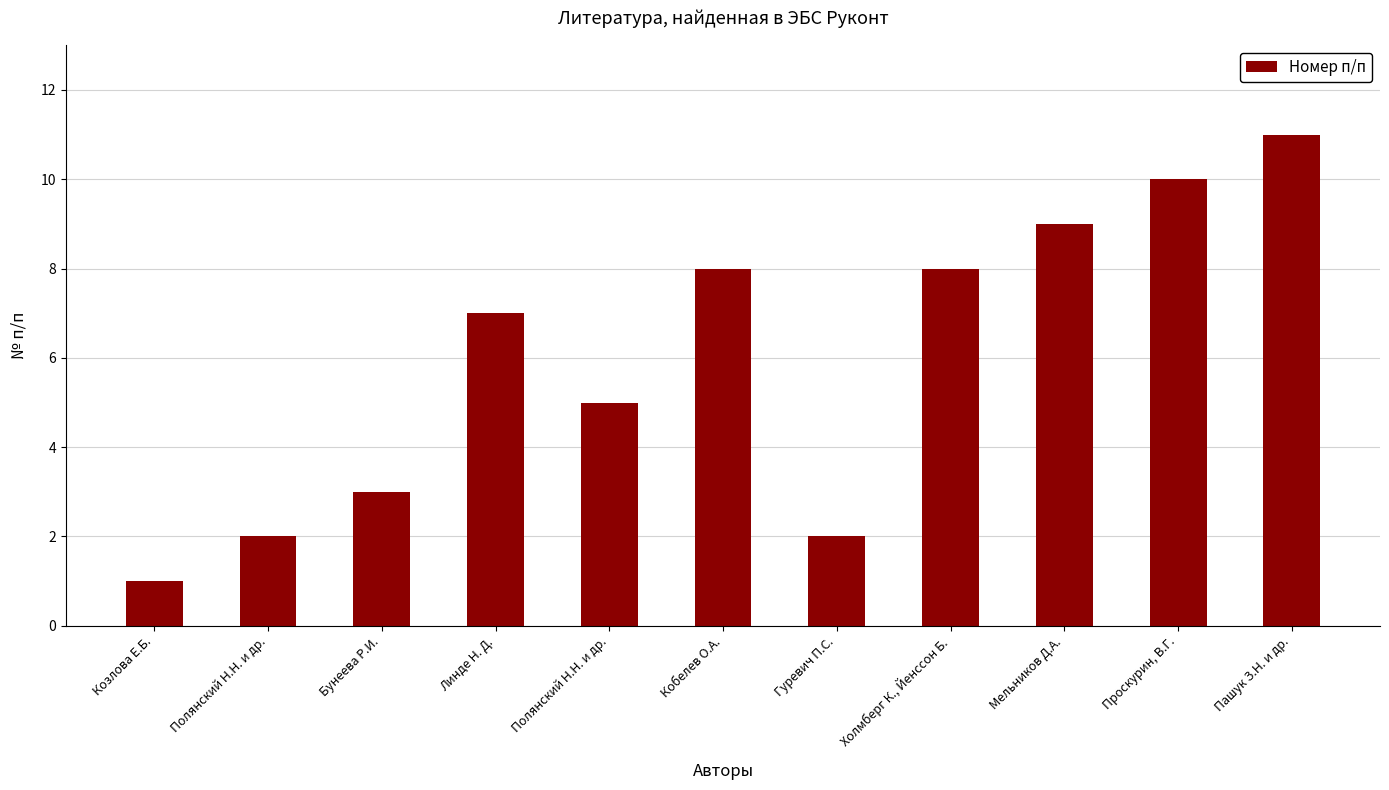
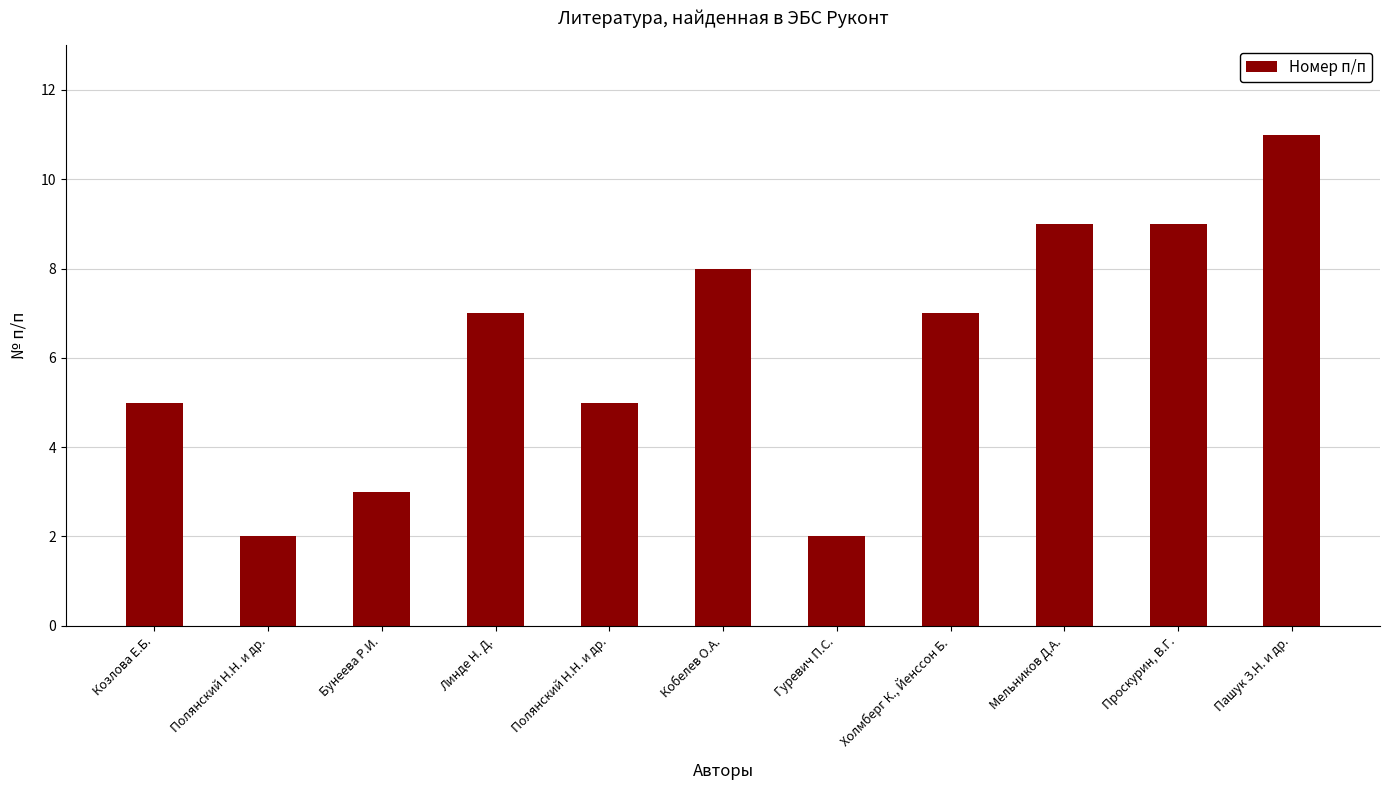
Козлова Е.Б.: 1 -> 5
Холмберг К., Йенссон Б.: 8 -> 7
Проскурин, В.Г.: 10 -> 9
